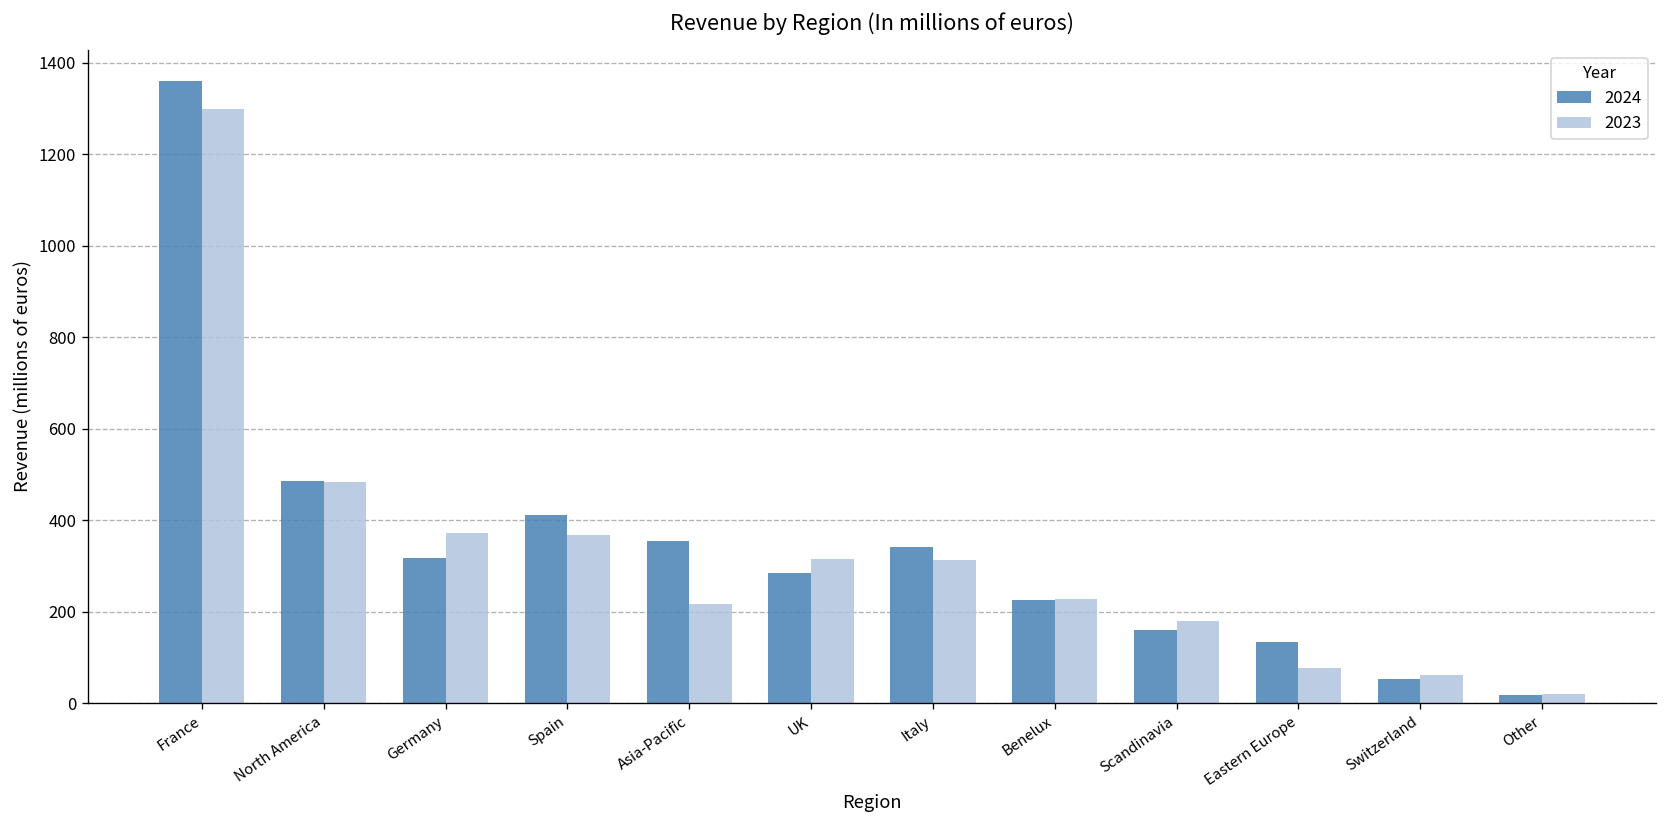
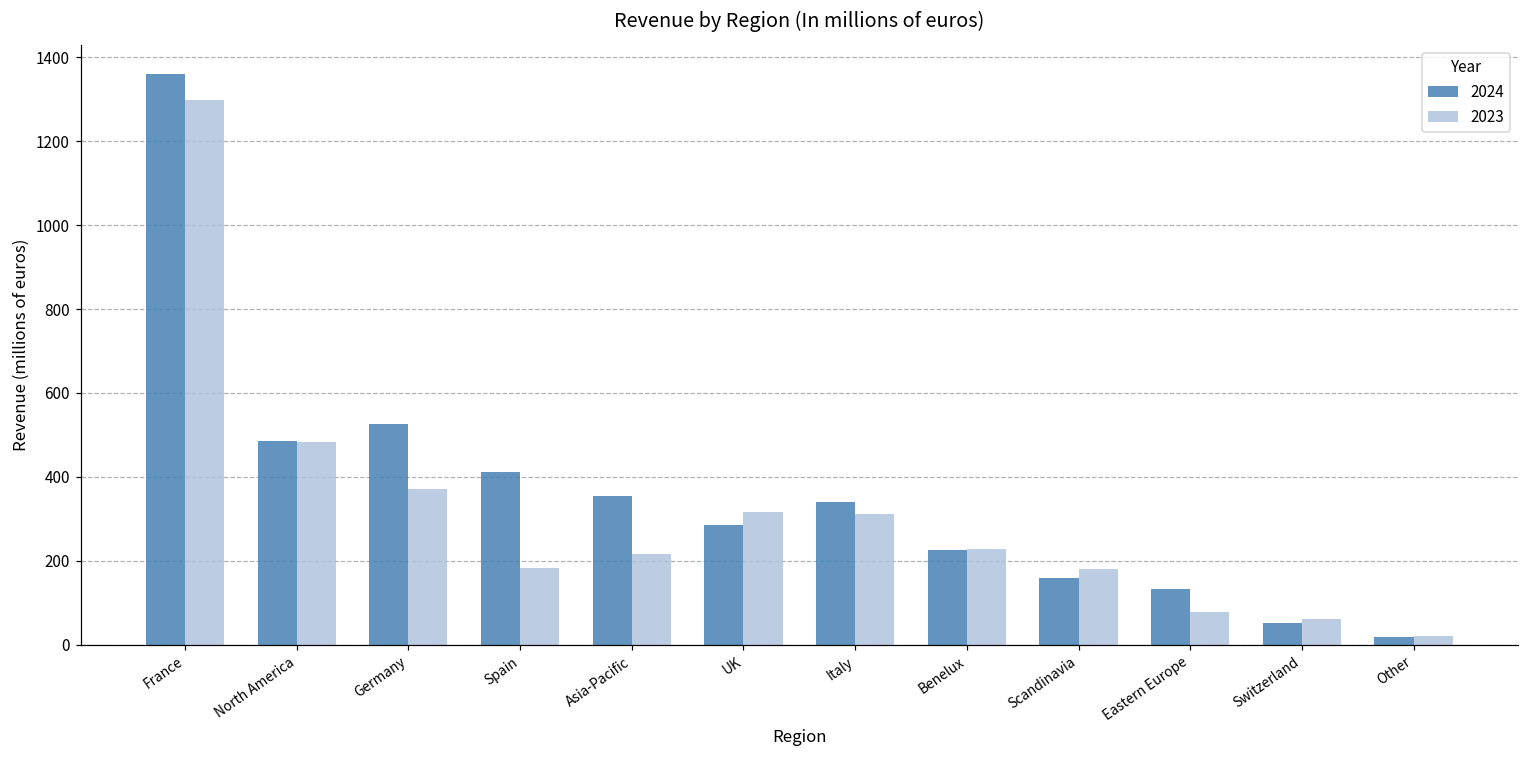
2024, Germany: 320 -> 530
2023, Spain: 370 -> 180
